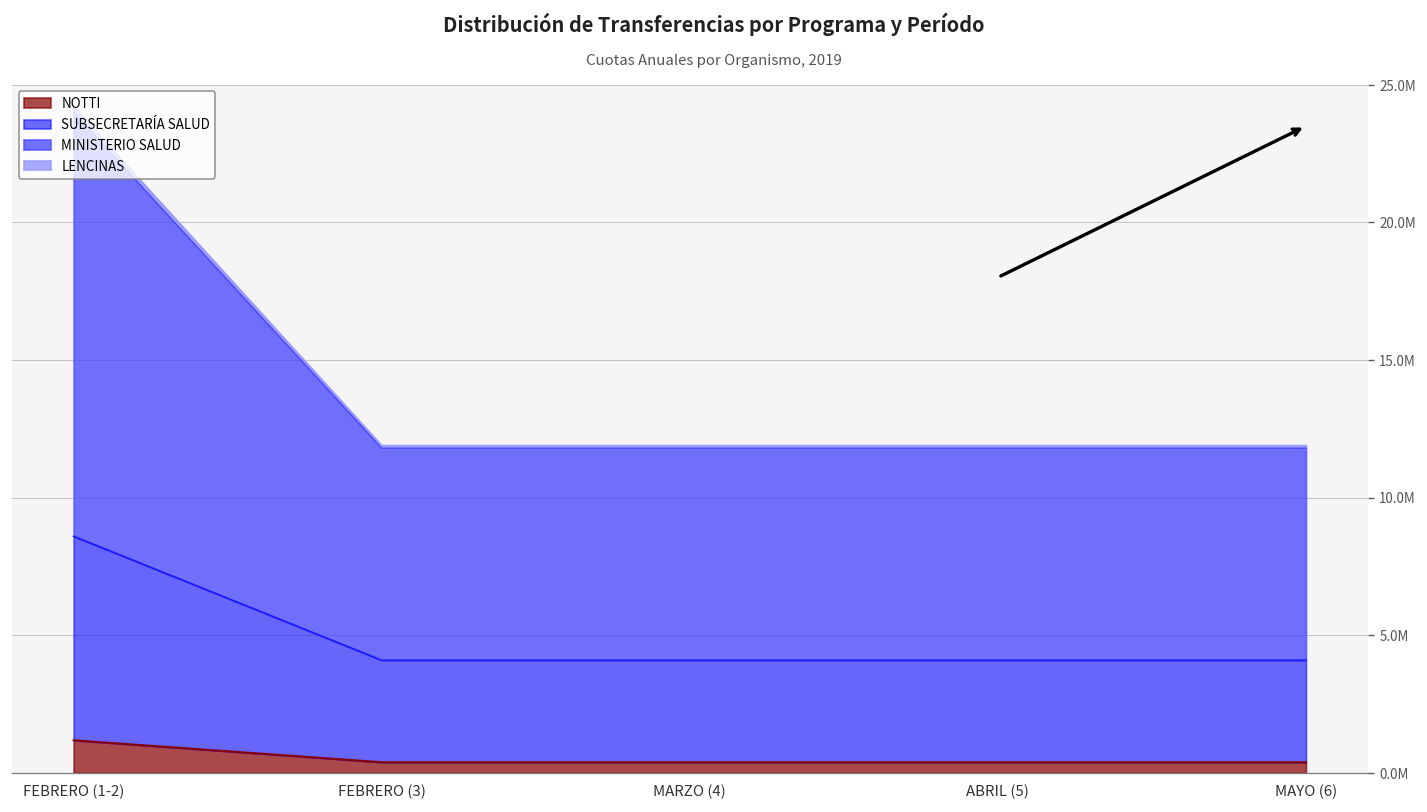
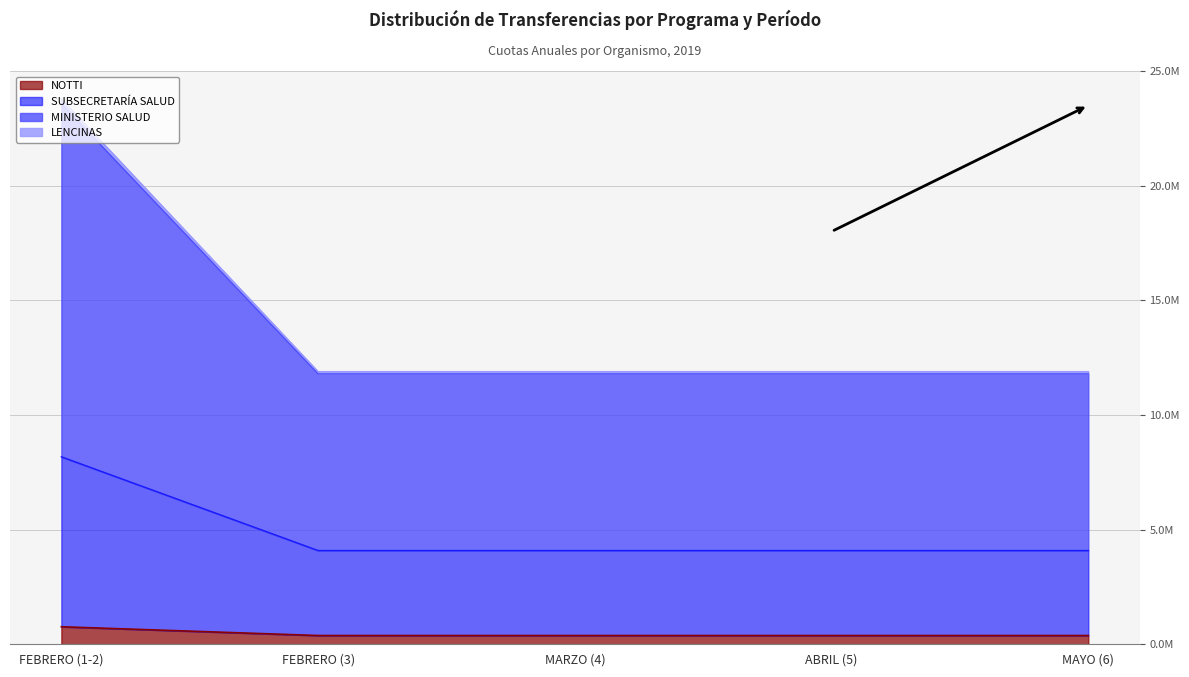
NOTTI, FEBRERO (1-2): 1200000 -> 800000
